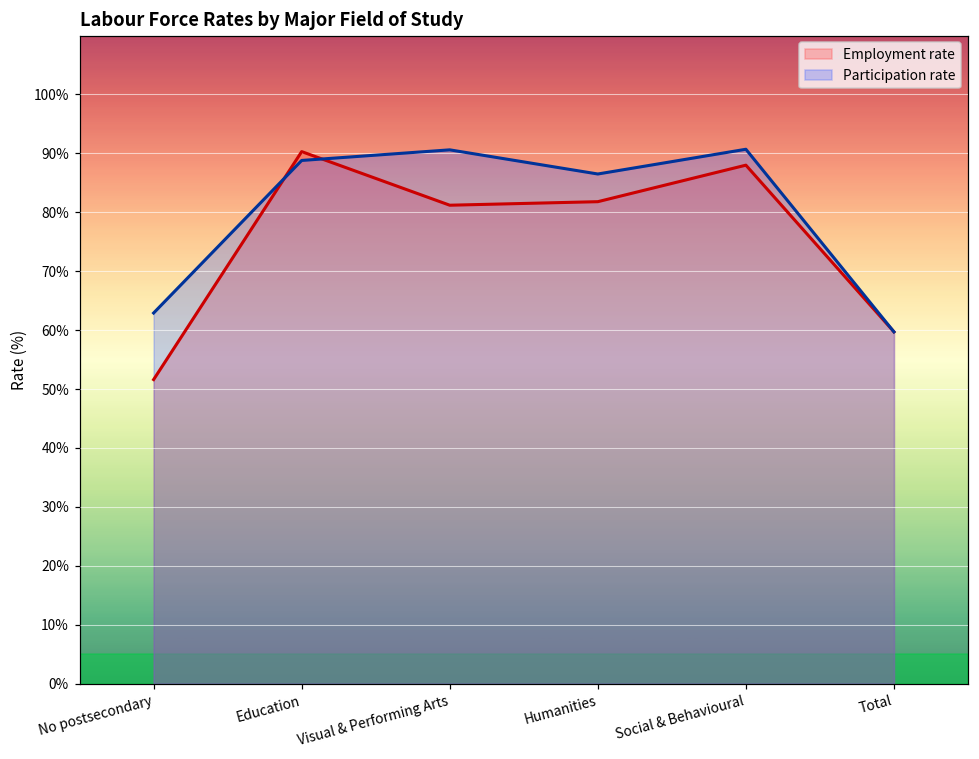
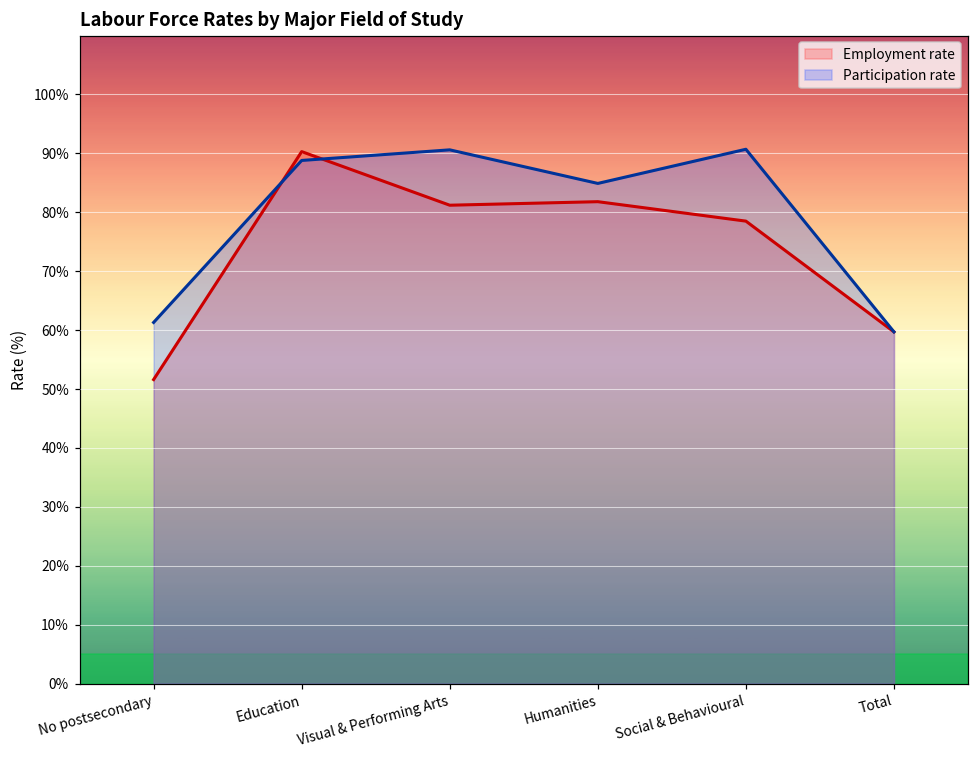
Participation rate, No postsecondary: 63% -> 61%
Participation rate, Humanities: 87% -> 85%
Employment rate, Social & Behavioural: 88% -> 79%
